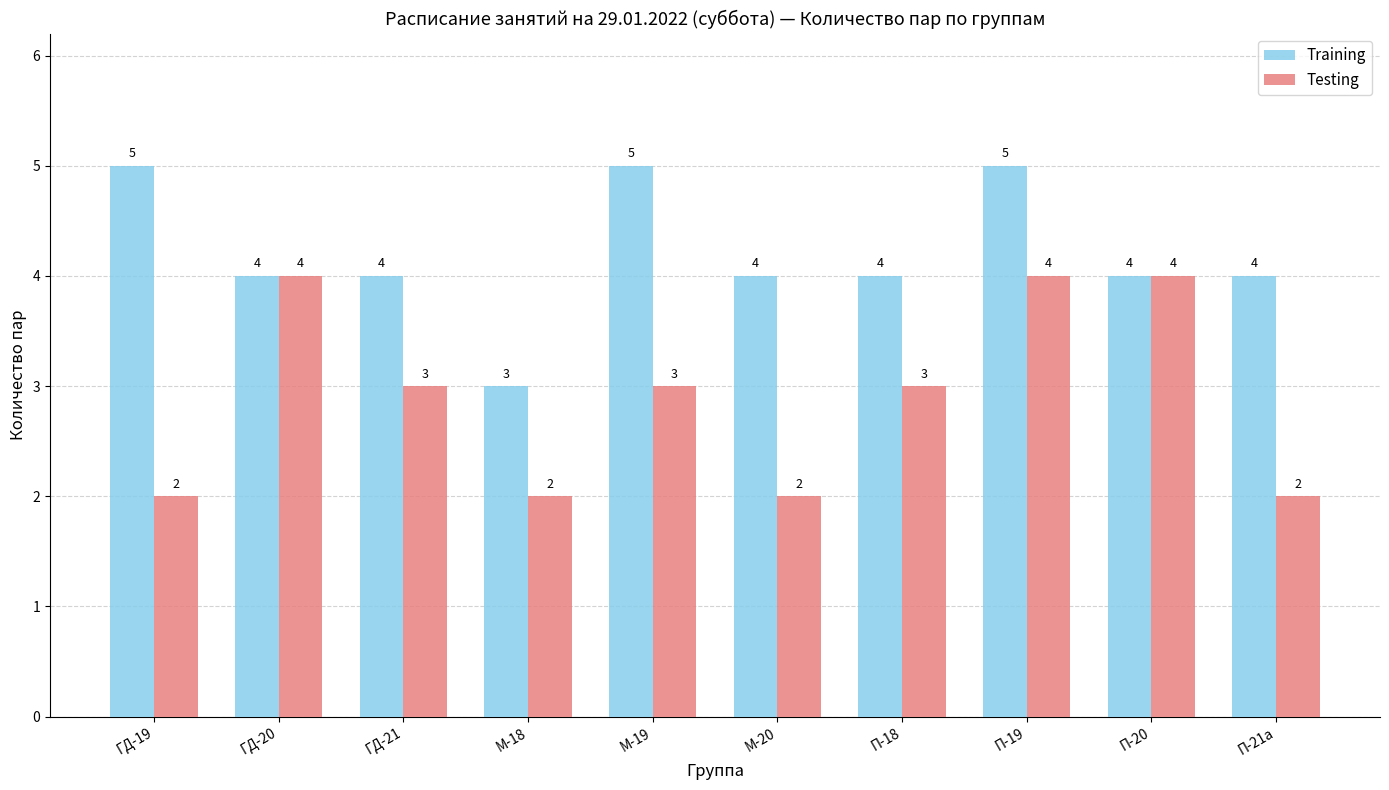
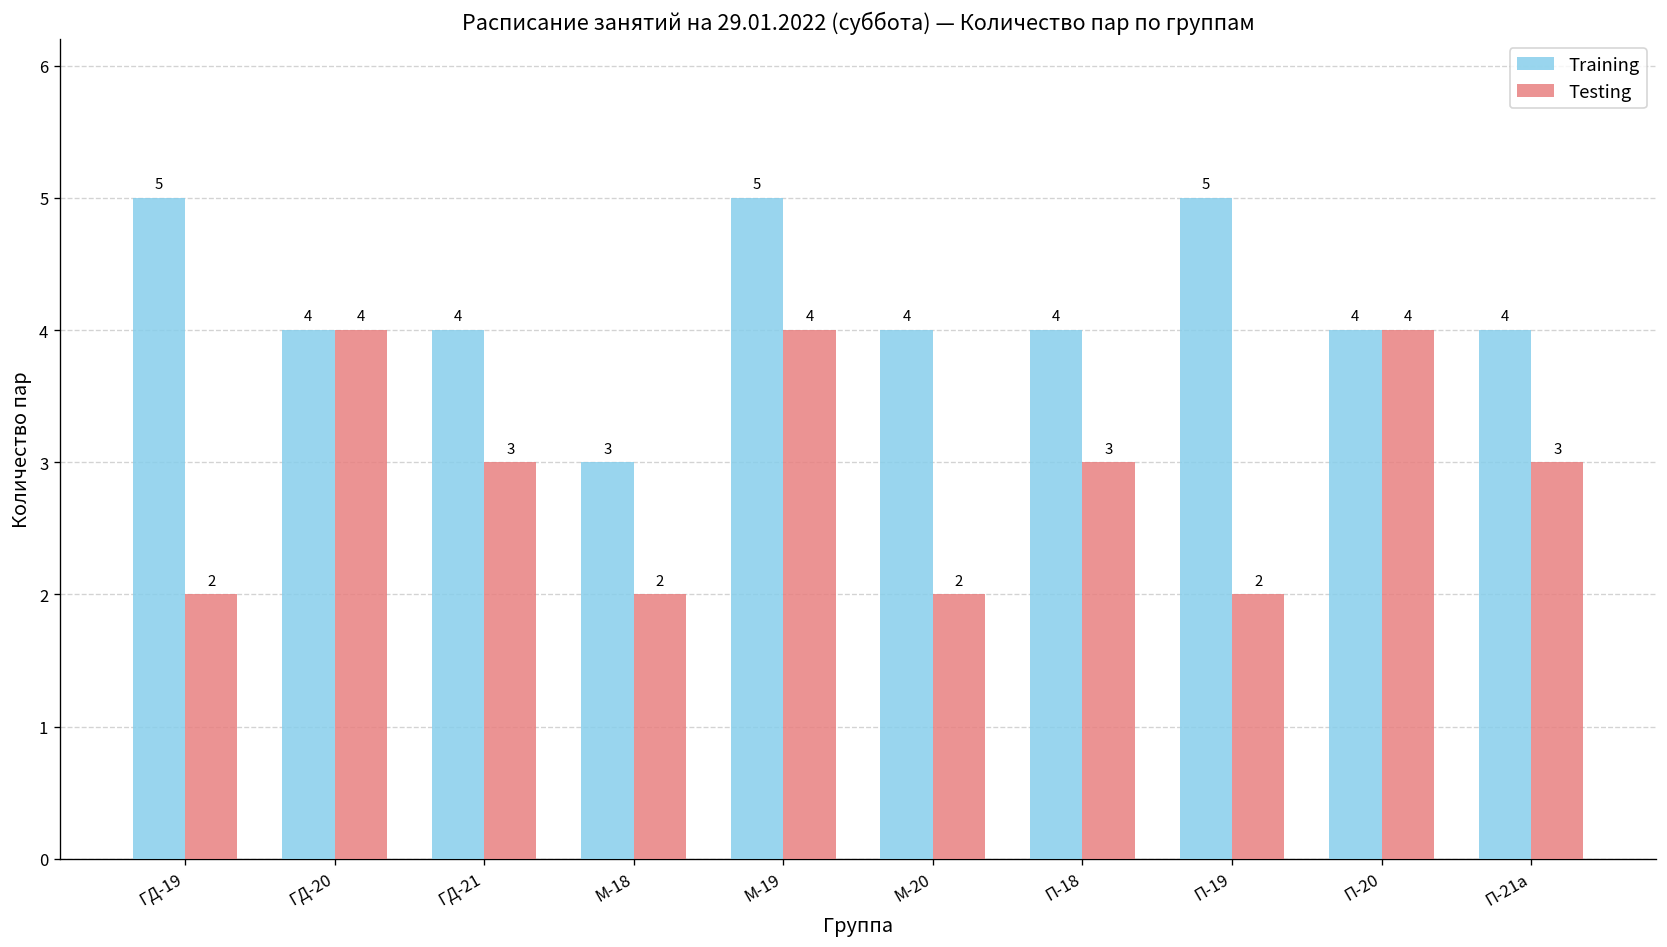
Testing, М-19: 3 -> 4
Testing, П-19: 4 -> 2
Testing, П-21а: 2 -> 3
